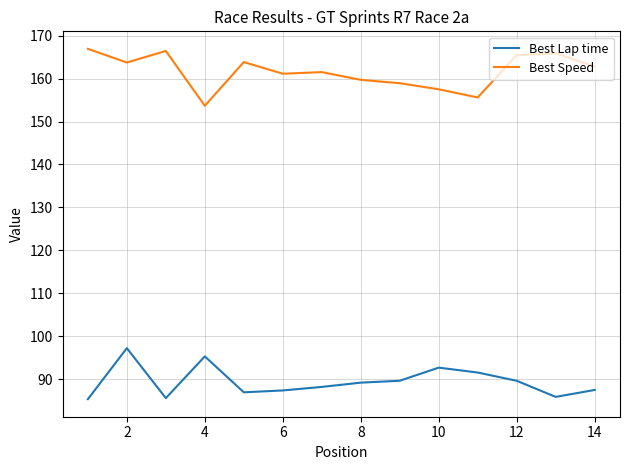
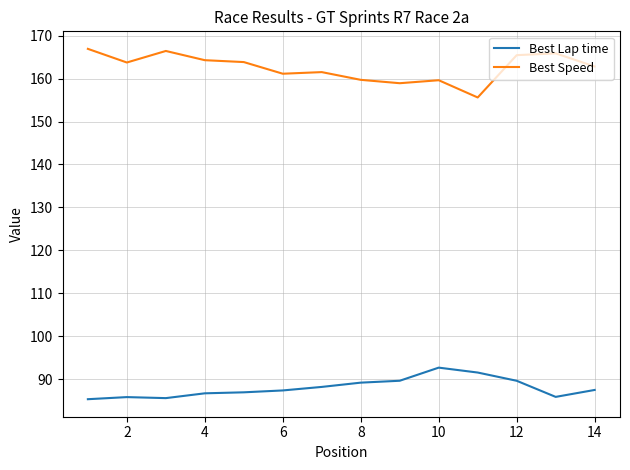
Best Lap time, 2: 97 -> 86
Best Lap time, 4: 95 -> 87
Best Speed, 4: 154 -> 164
Best Speed, 10: 158 -> 160
